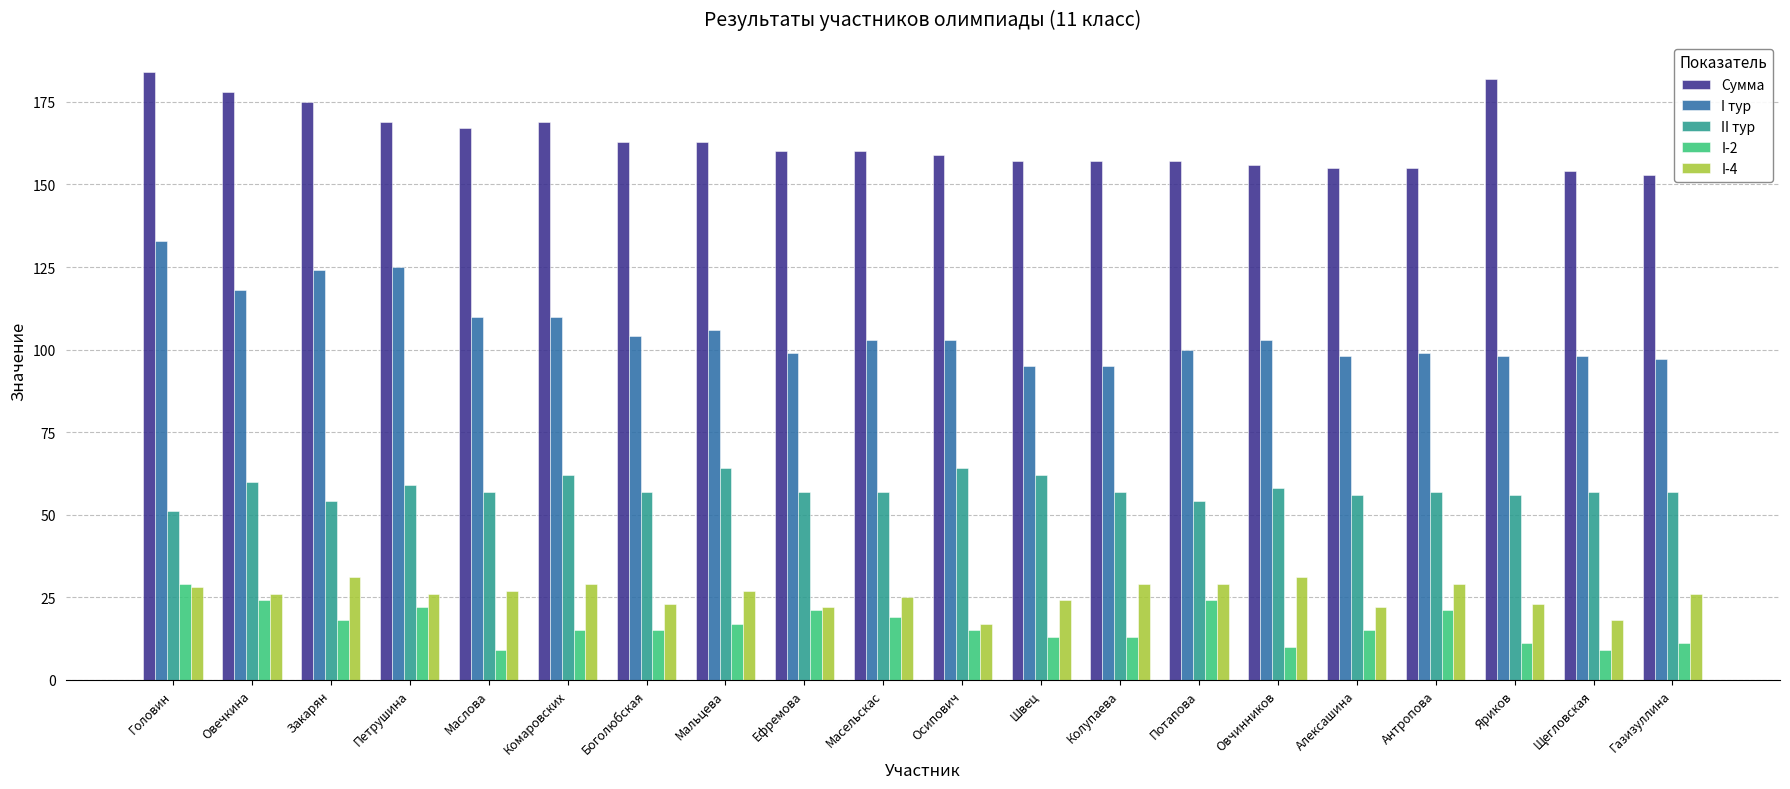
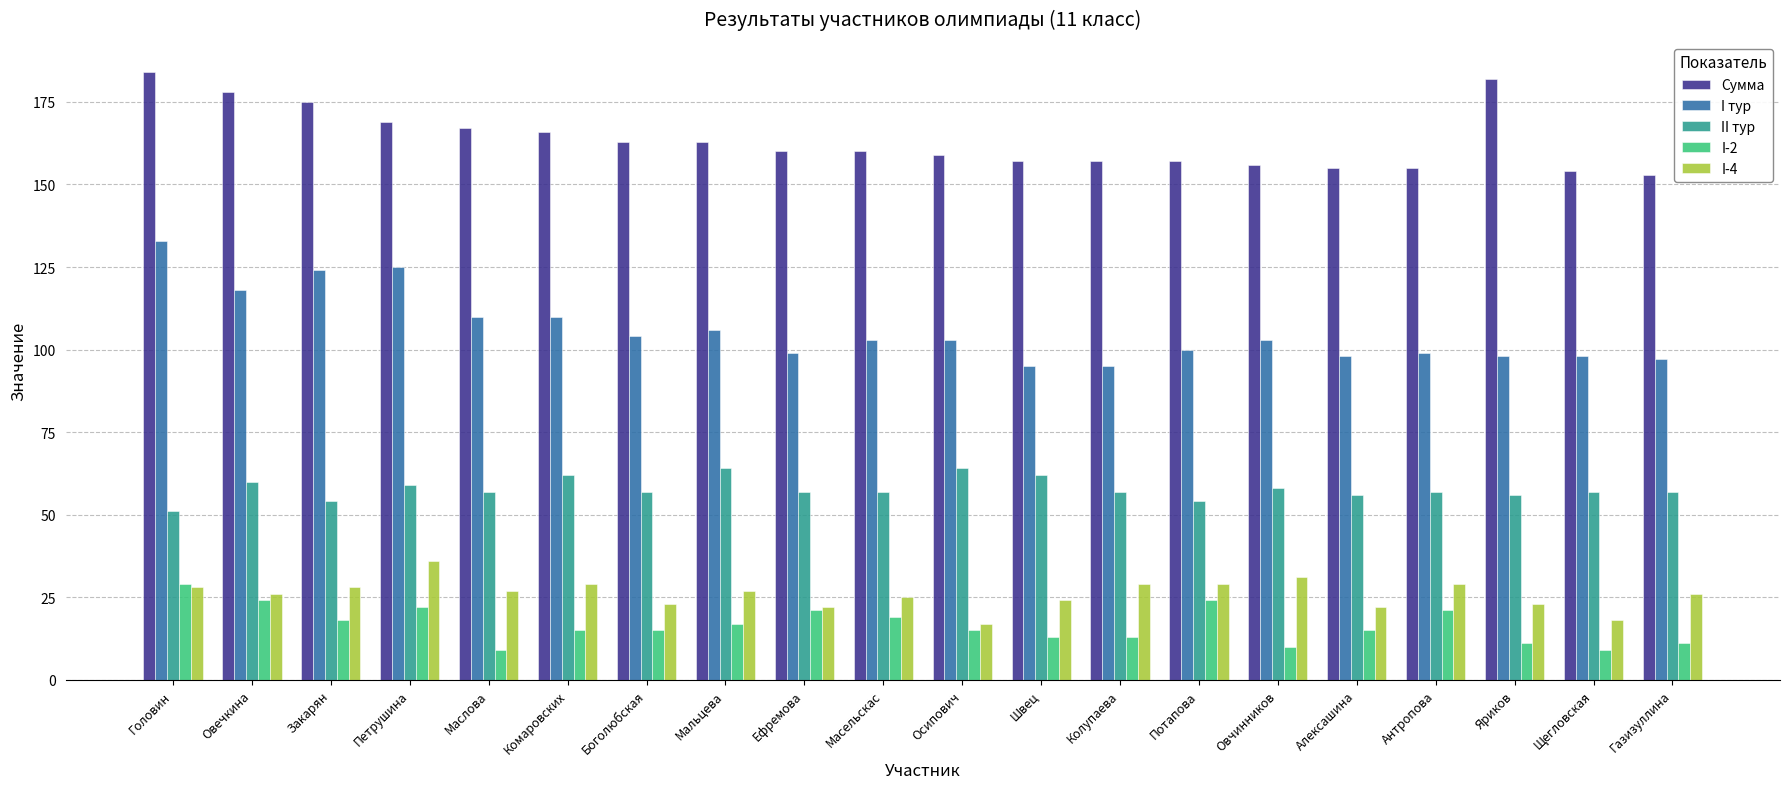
I-4, Закарян: 31 -> 28
I-4, Петрушина: 26 -> 36
Сумма, Комаровских: 169 -> 166
